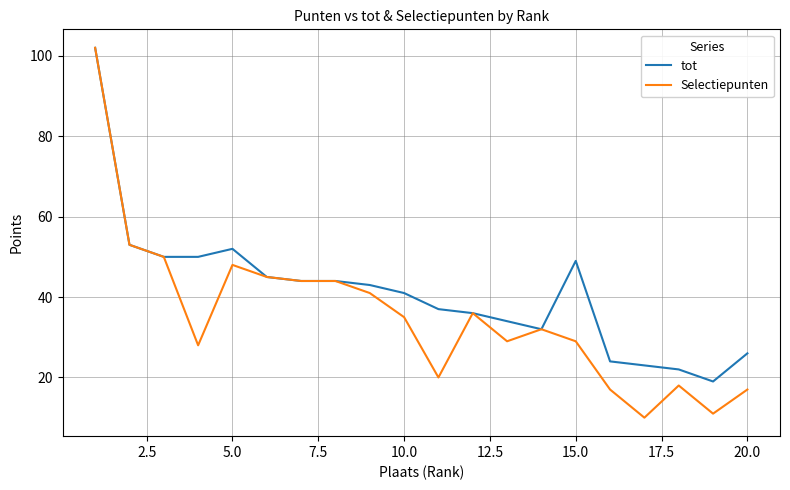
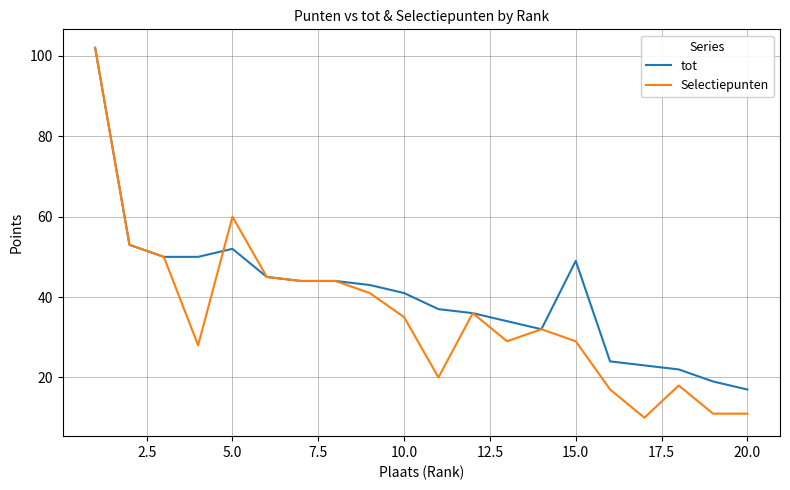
Selectiepunten, 5.0: 48 -> 60
tot, 20.0: 26 -> 17
Selectiepunten, 20.0: 17 -> 11
